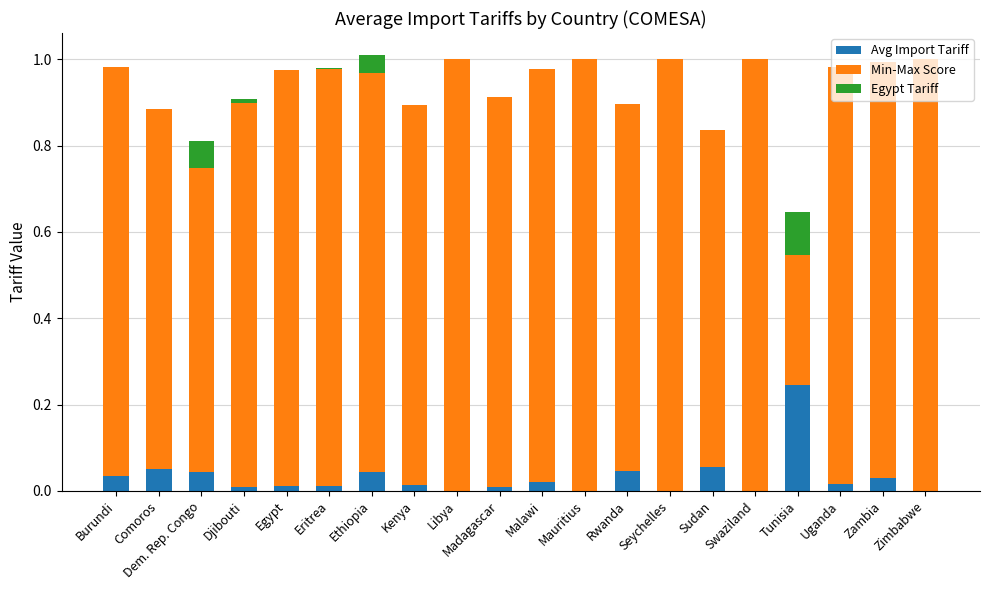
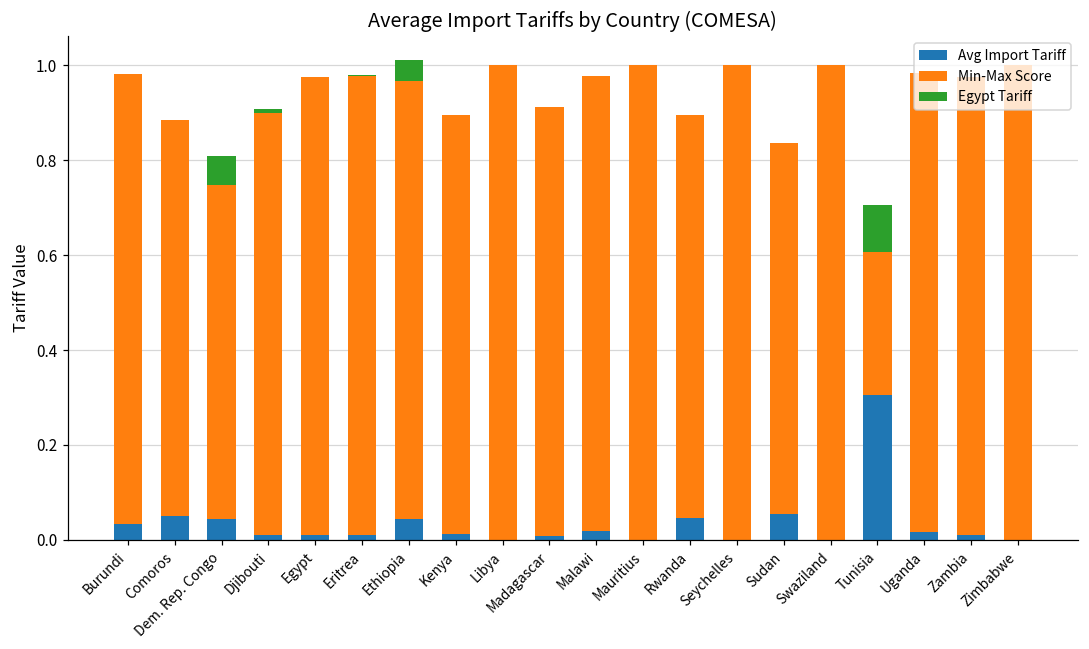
Avg Import Tariff, Tunisia: 0.25 -> 0.31
Avg Import Tariff, Zambia: 0.03 -> 0.01
